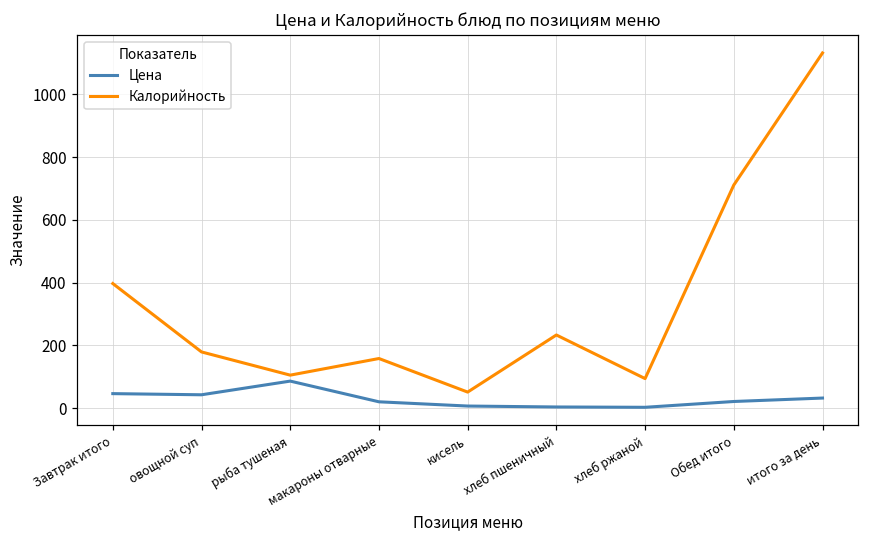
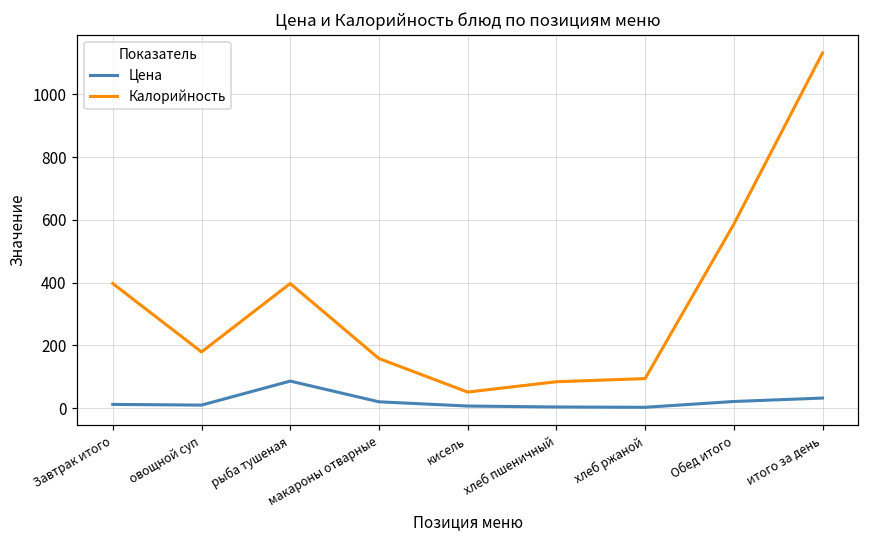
Цена, Завтрак итого: 50 -> 10
Цена, овощной суп: 40 -> 10
Калорийность, рыба тушеная: 110 -> 400
Калорийность, хлеб пшеничный: 230 -> 80
Калорийность, Обед итого: 710 -> 590
